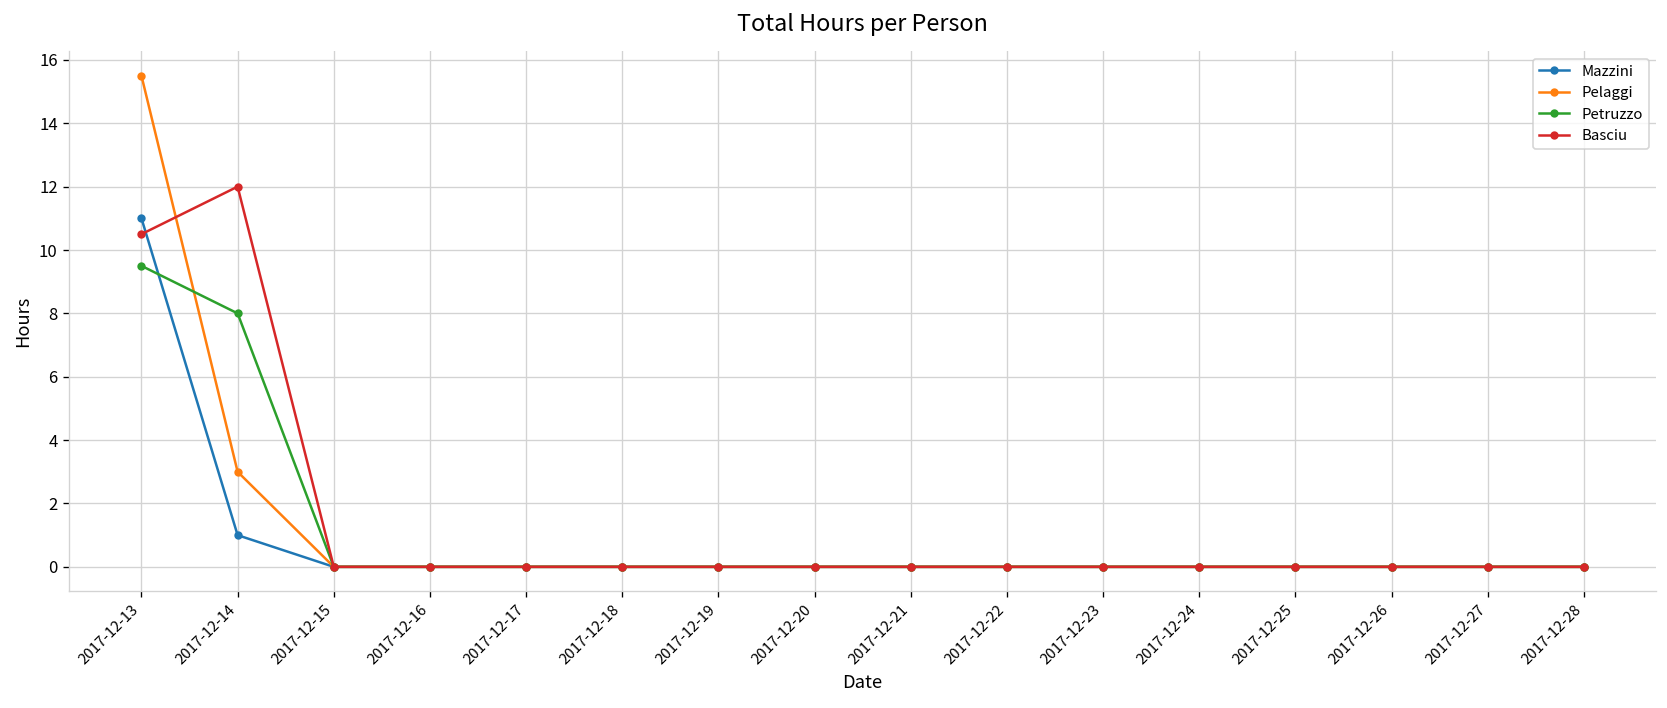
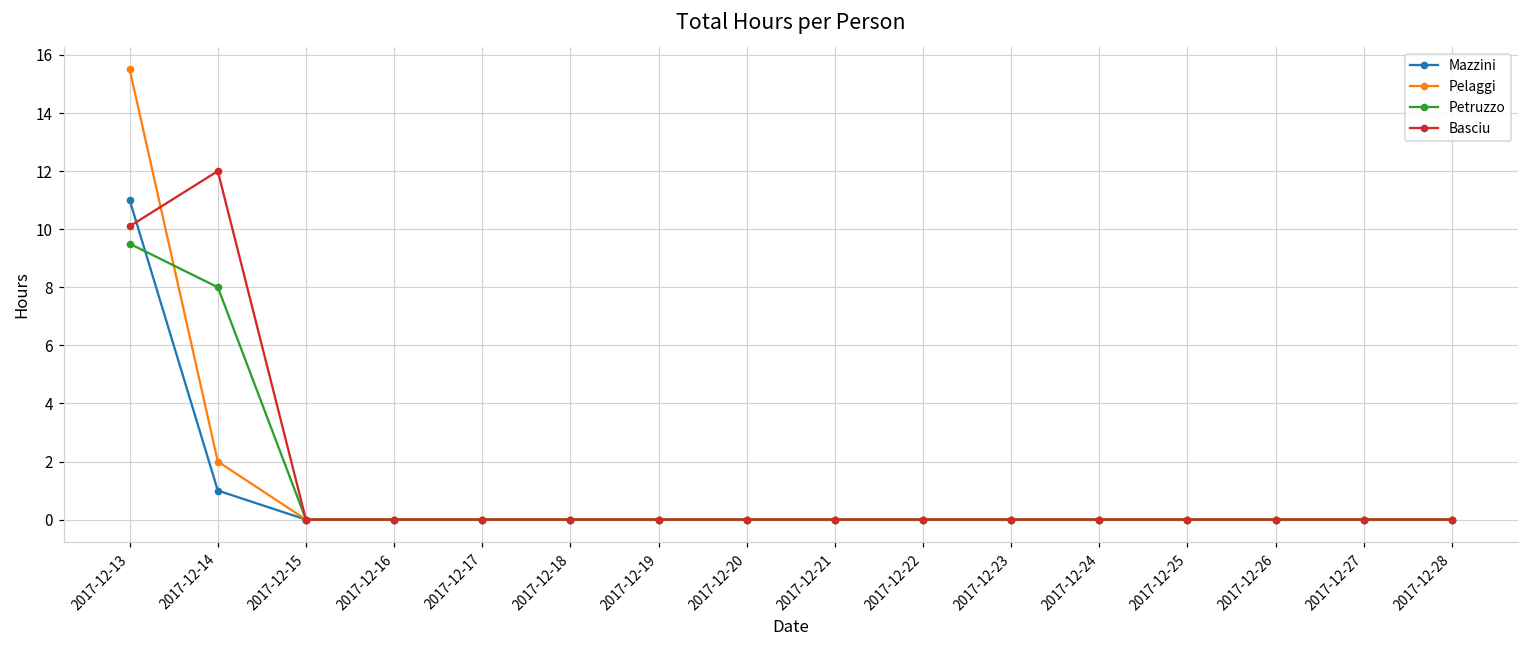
Basciu, 2017-12-13: 10.5 -> 10.1
Pelaggi, 2017-12-14: 3 -> 2
